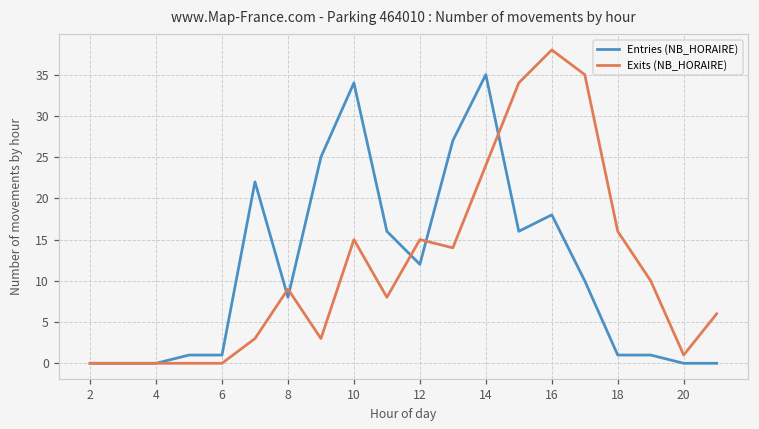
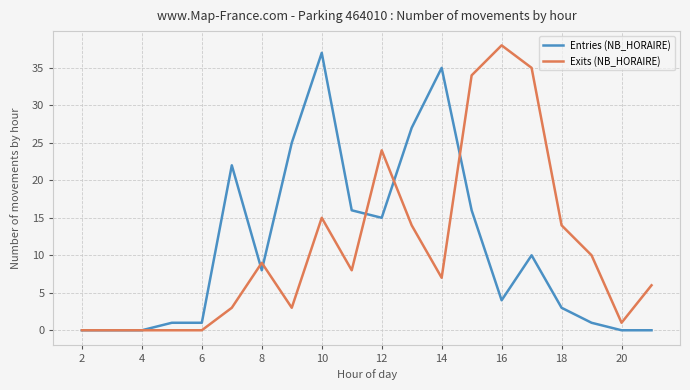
Entries (NB_HORAIRE), 10: 34 -> 37
Entries (NB_HORAIRE), 12: 12 -> 15
Exits (NB_HORAIRE), 12: 15 -> 24
Exits (NB_HORAIRE), 14: 24 -> 7
Entries (NB_HORAIRE), 16: 18 -> 4
Entries (NB_HORAIRE), 18: 1 -> 3
Exits (NB_HORAIRE), 18: 16 -> 14
